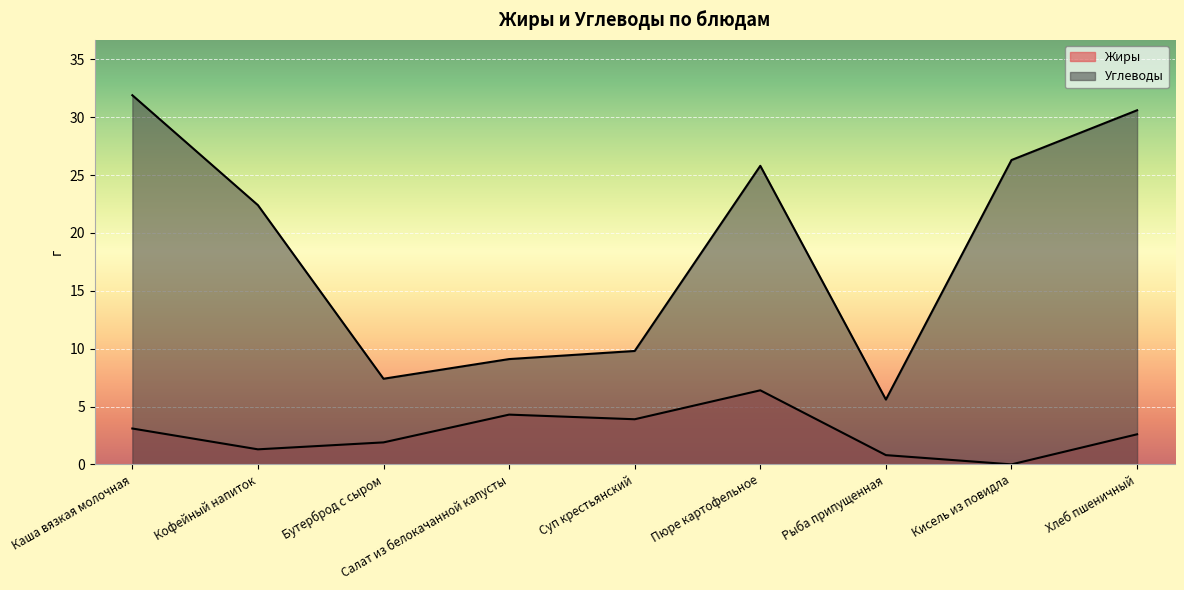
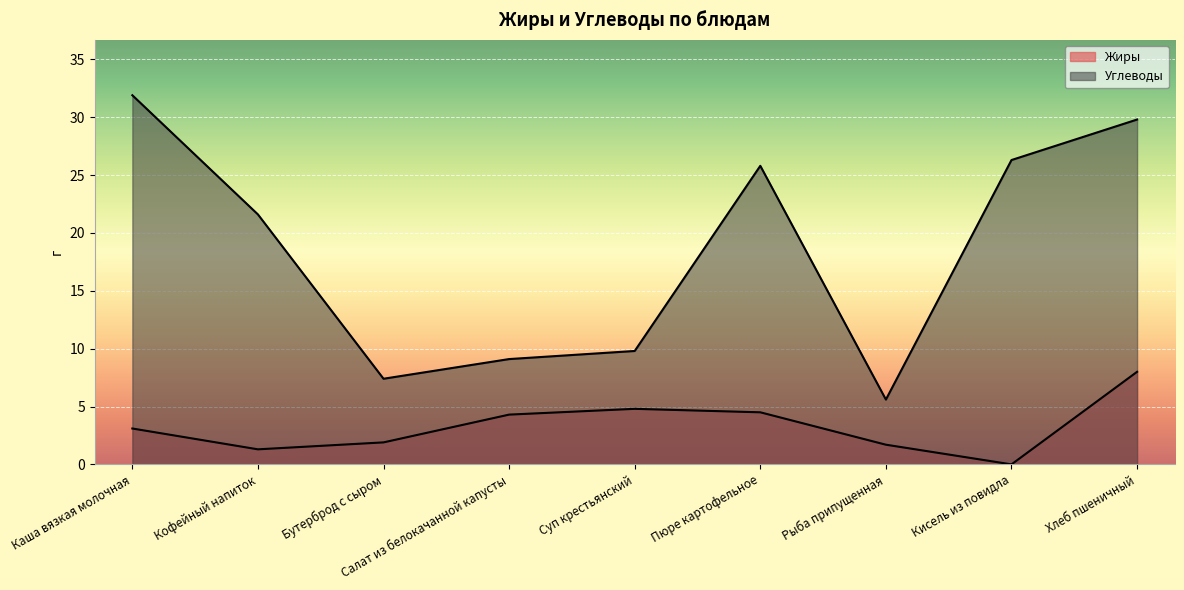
Углеводы, Кофейный напиток: 22.4 -> 21.6
Жиры, Суп крестьянский: 3.9 -> 4.8
Жиры, Пюре картофельное: 6.4 -> 4.5
Жиры, Рыба припущенная: 0.8 -> 1.7
Жиры, Хлеб пшеничный: 2.6 -> 8.0
Углеводы, Хлеб пшеничный: 30.6 -> 29.8
